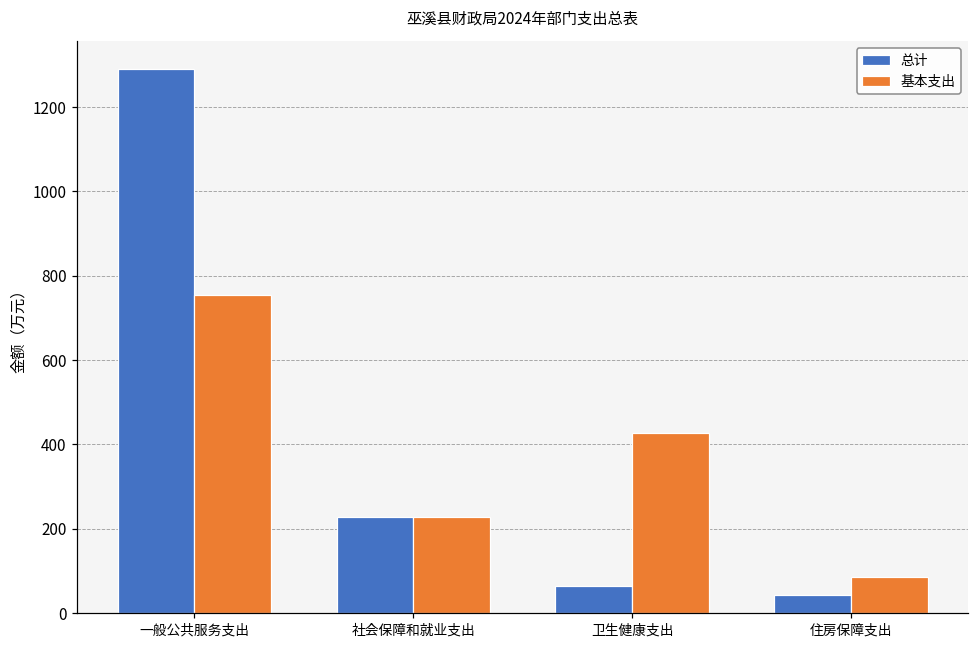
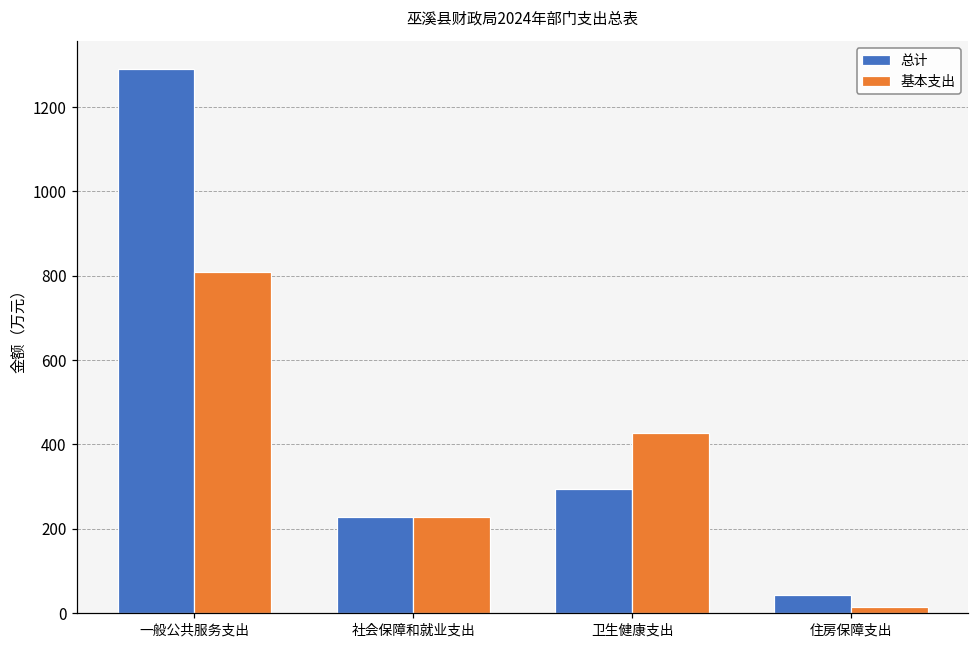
基本支出, 一般公共服务支出: 750 -> 810
总计, 卫生健康支出: 60 -> 300
基本支出, 住房保障支出: 90 -> 10
